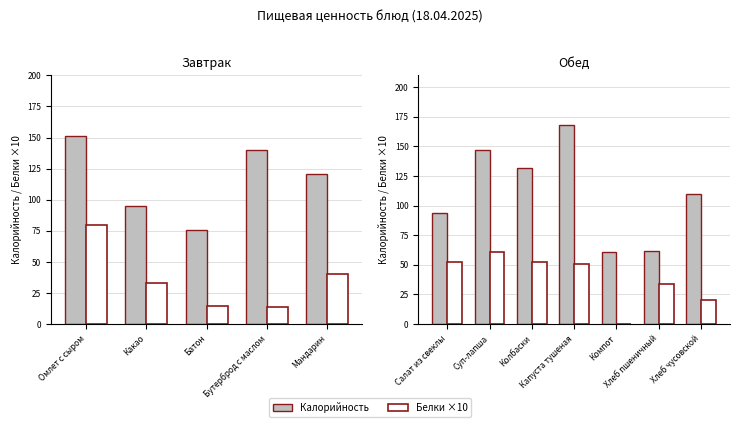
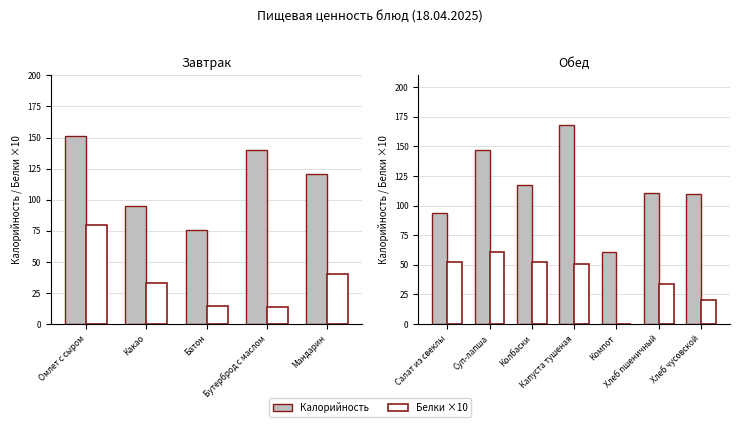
Обед, Калорийность, Колбаски: 132 -> 117
Обед, Калорийность, Хлеб пшеничный: 61 -> 111
